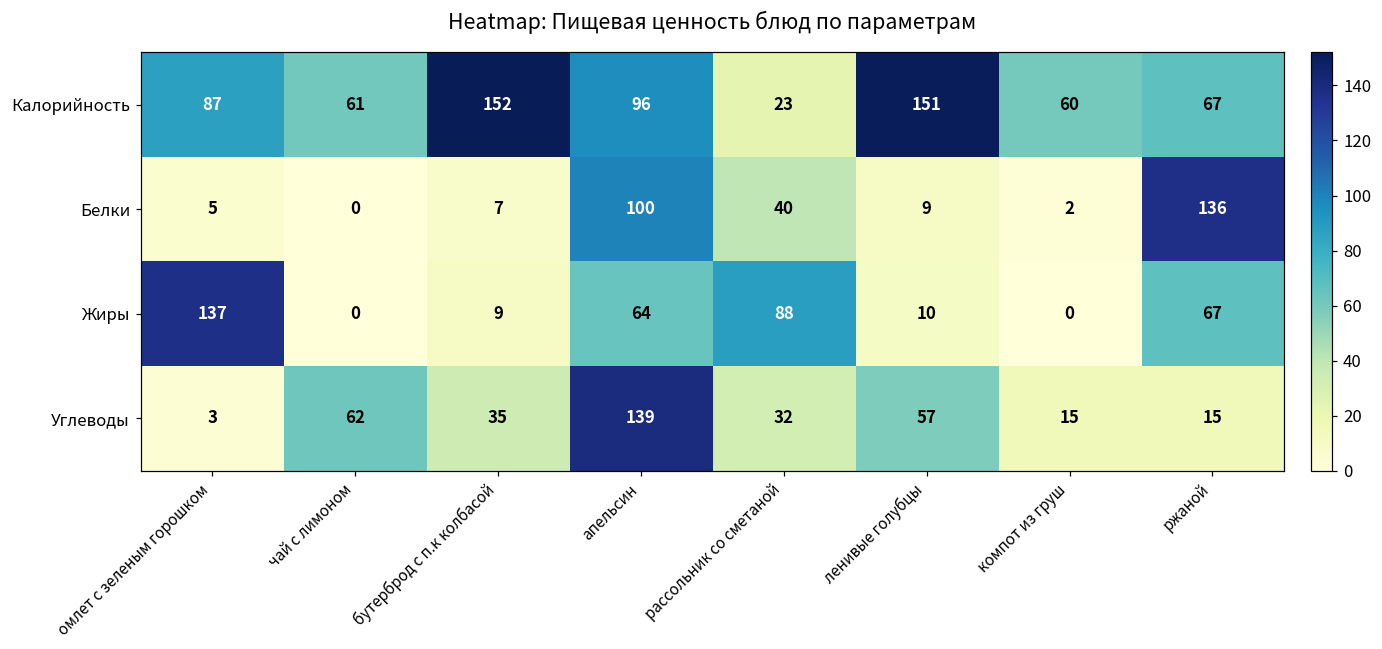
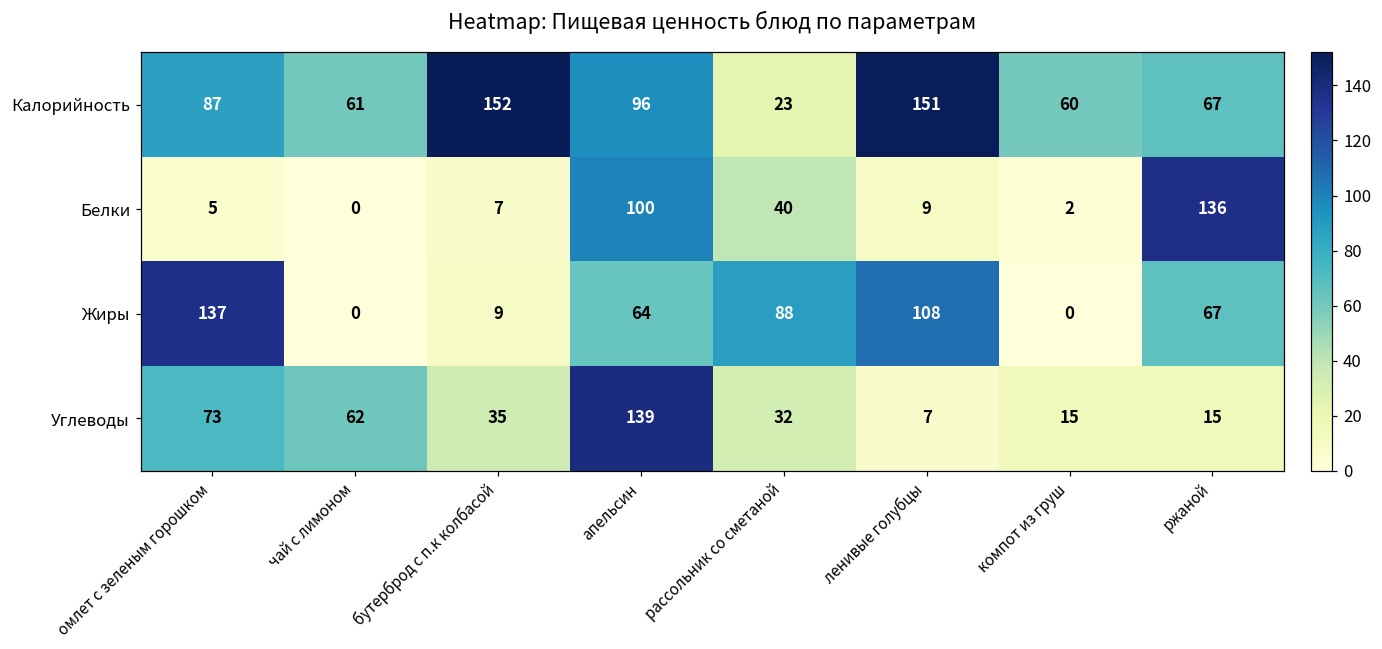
Жиры, ленивые голубцы: 10 -> 108
Углеводы, омлет с зеленым горошком: 3 -> 73
Углеводы, ленивые голубцы: 57 -> 7
